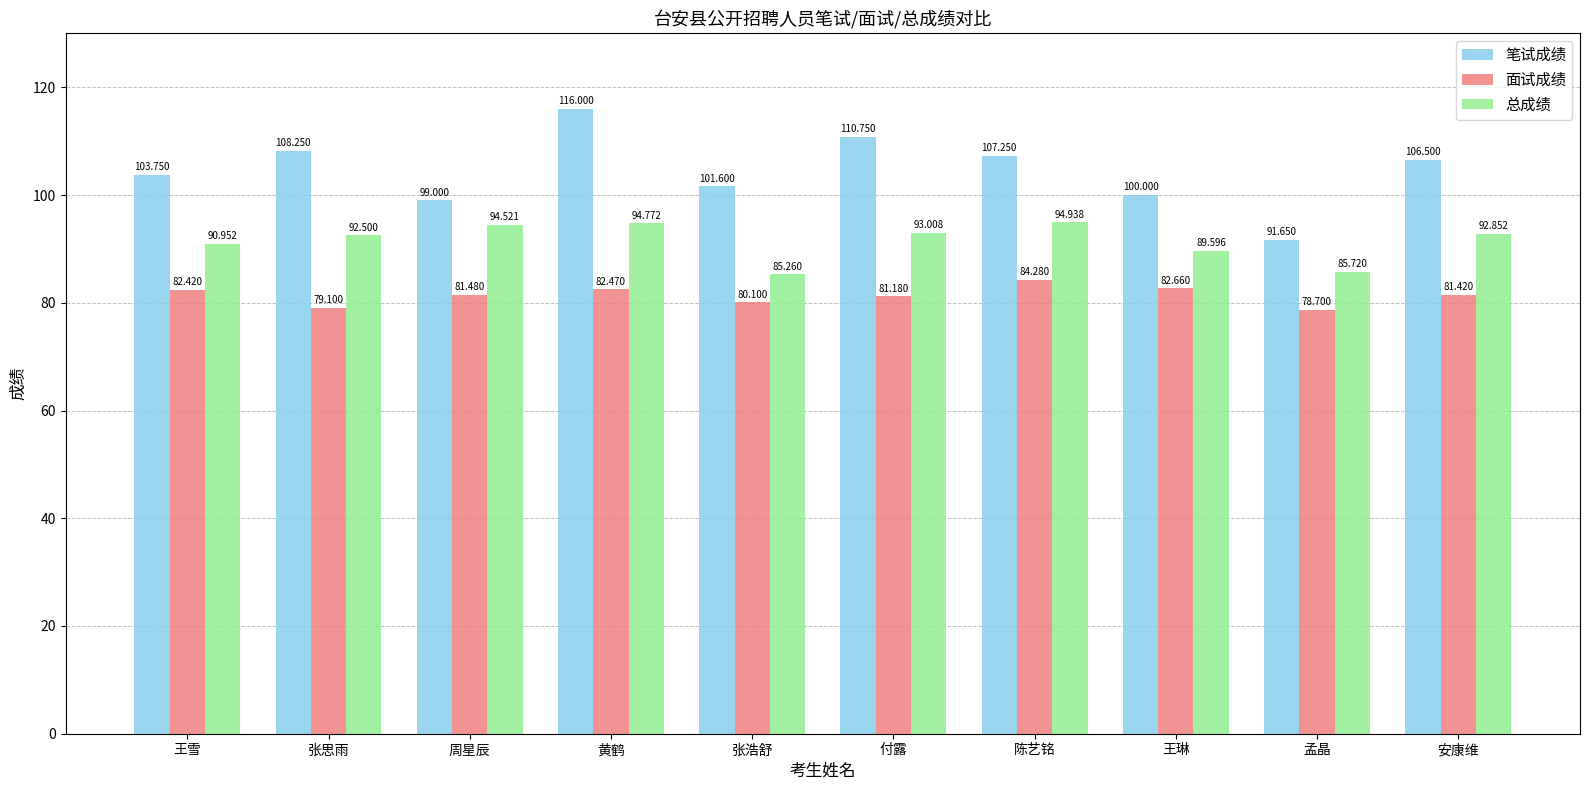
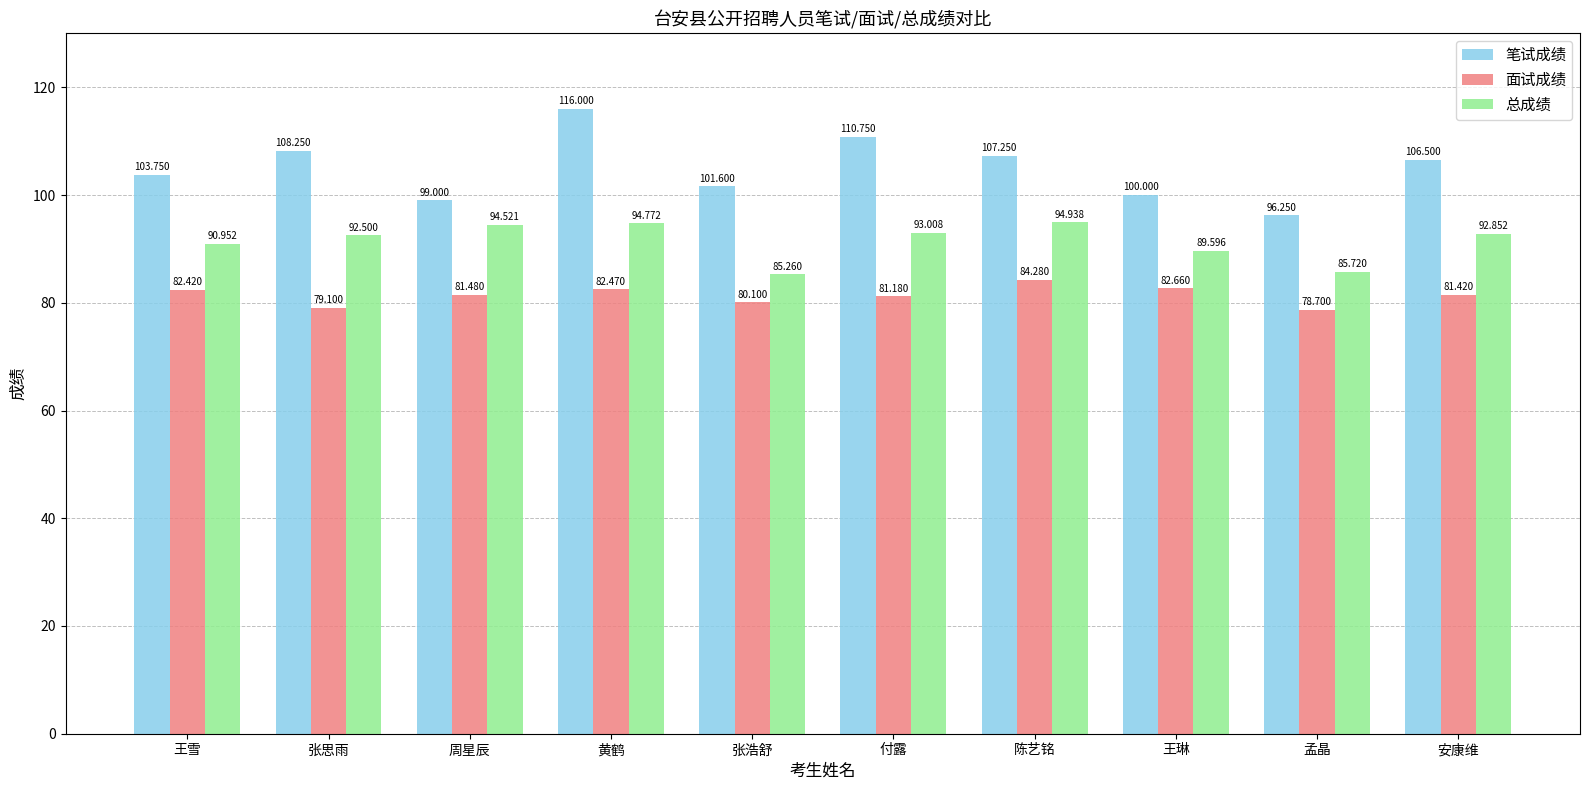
笔试成绩, 孟晶: 91.650 -> 96.250
